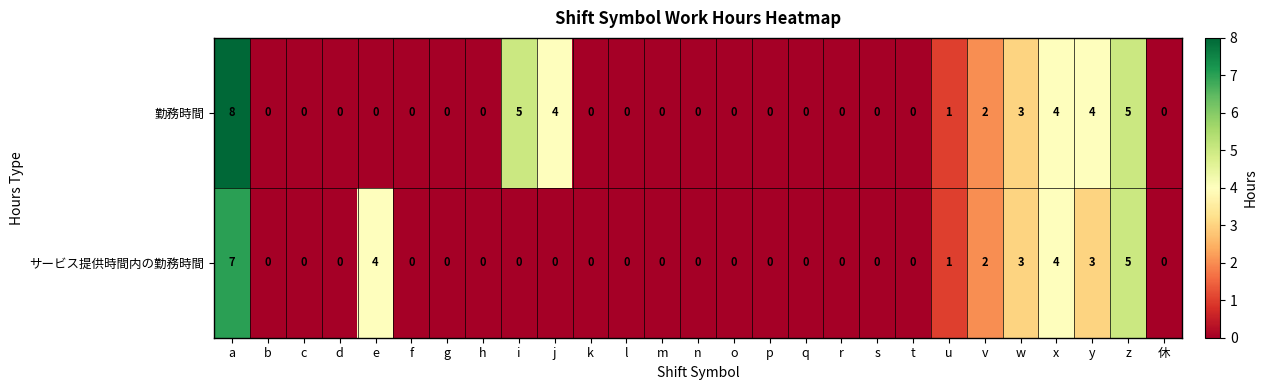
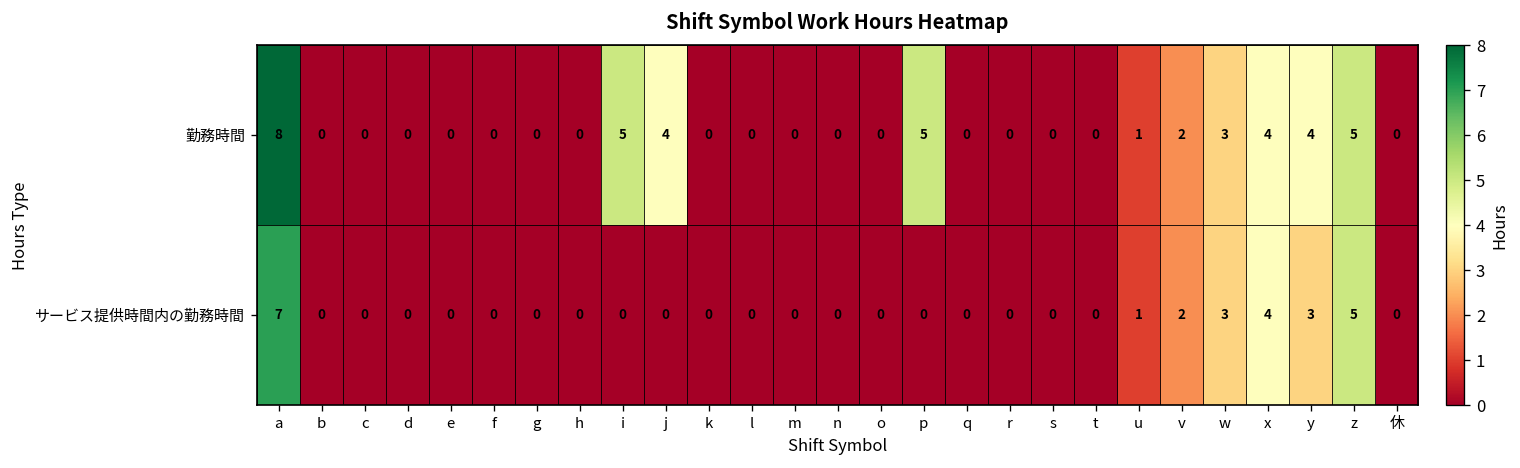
勤務時間, p: 0 -> 5
サービス提供時間内の勤務時間, e: 4 -> 0
